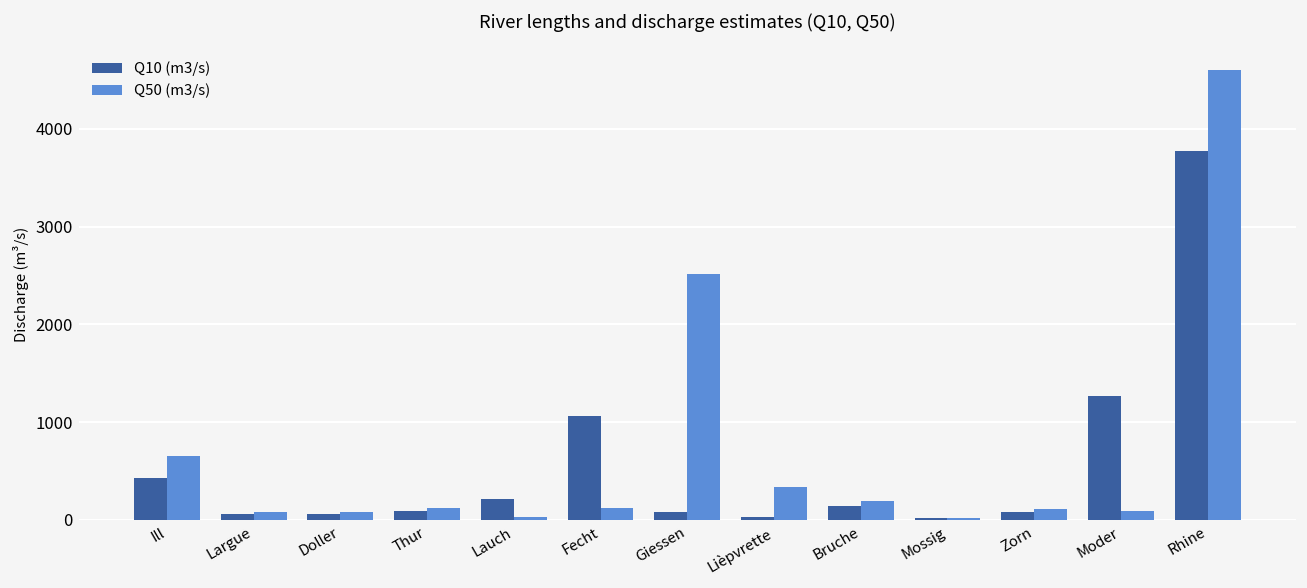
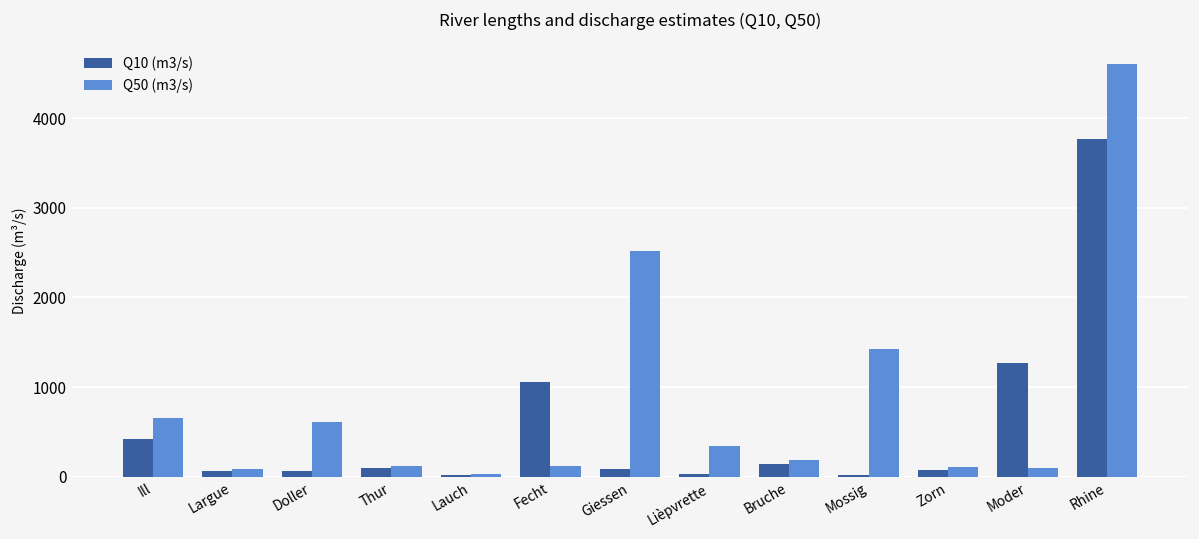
Q50 (m3/s), Doller: 100 -> 600
Q10 (m3/s), Lauch: 200 -> 0
Q50 (m3/s), Mossig: 0 -> 1400
